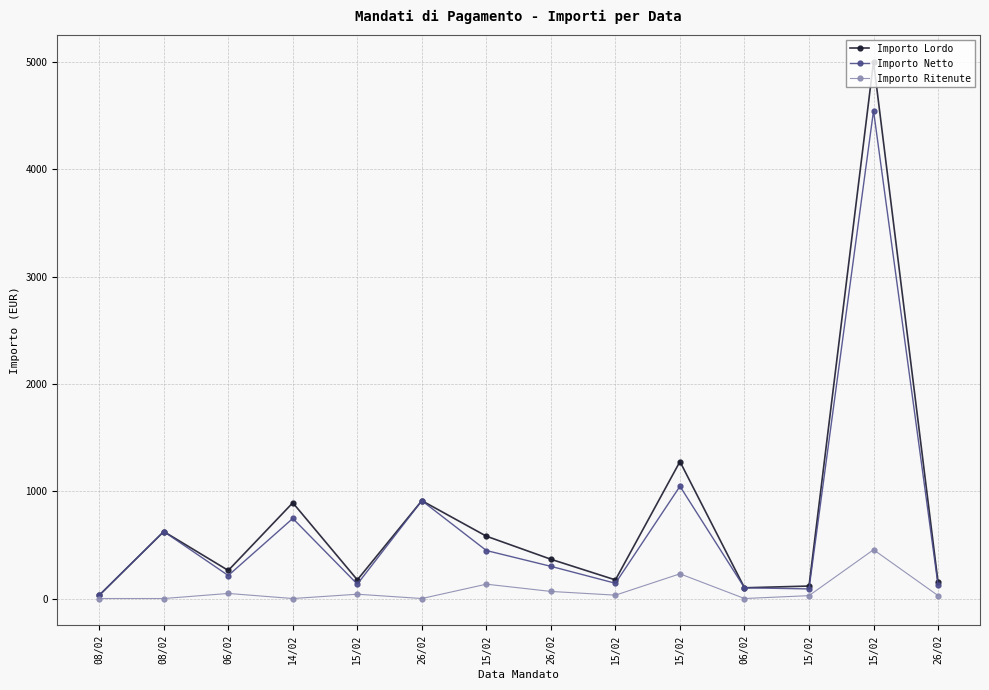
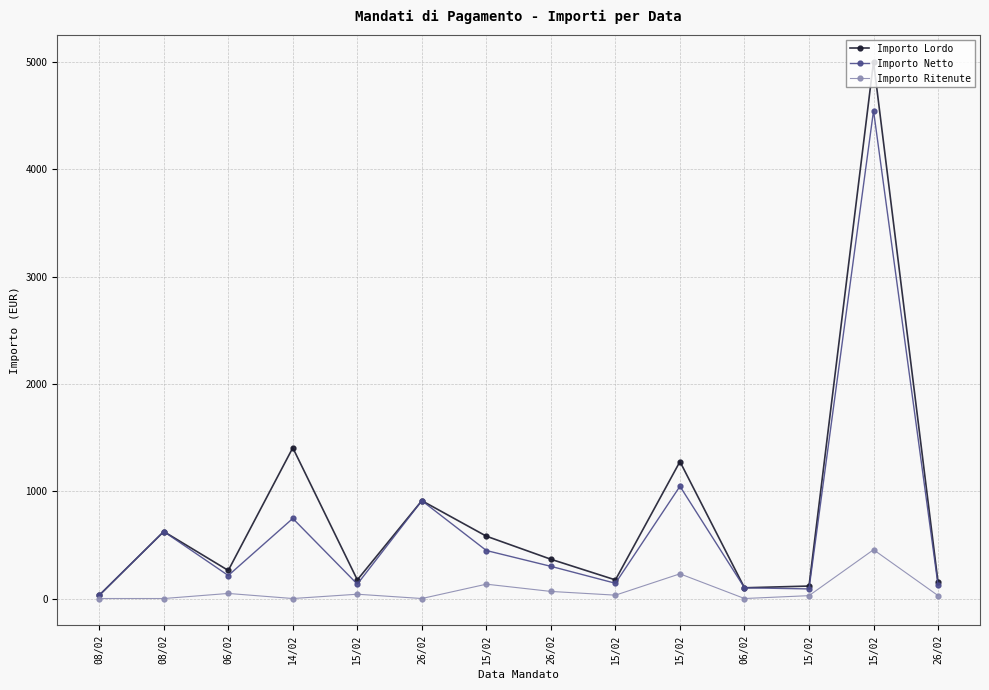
Importo Lordo, 14/02: 890 -> 1410
